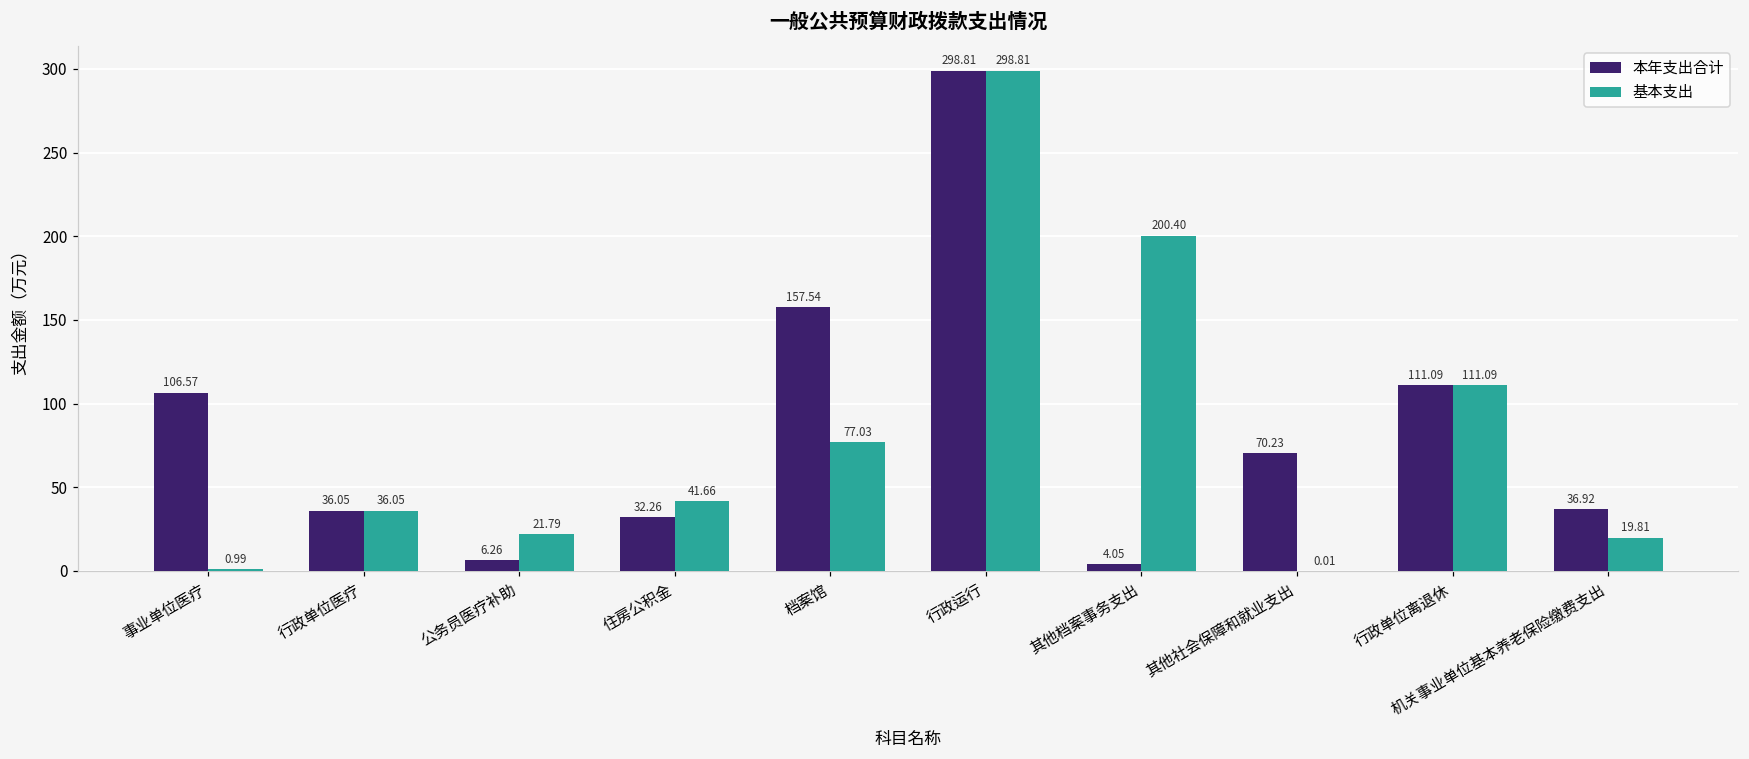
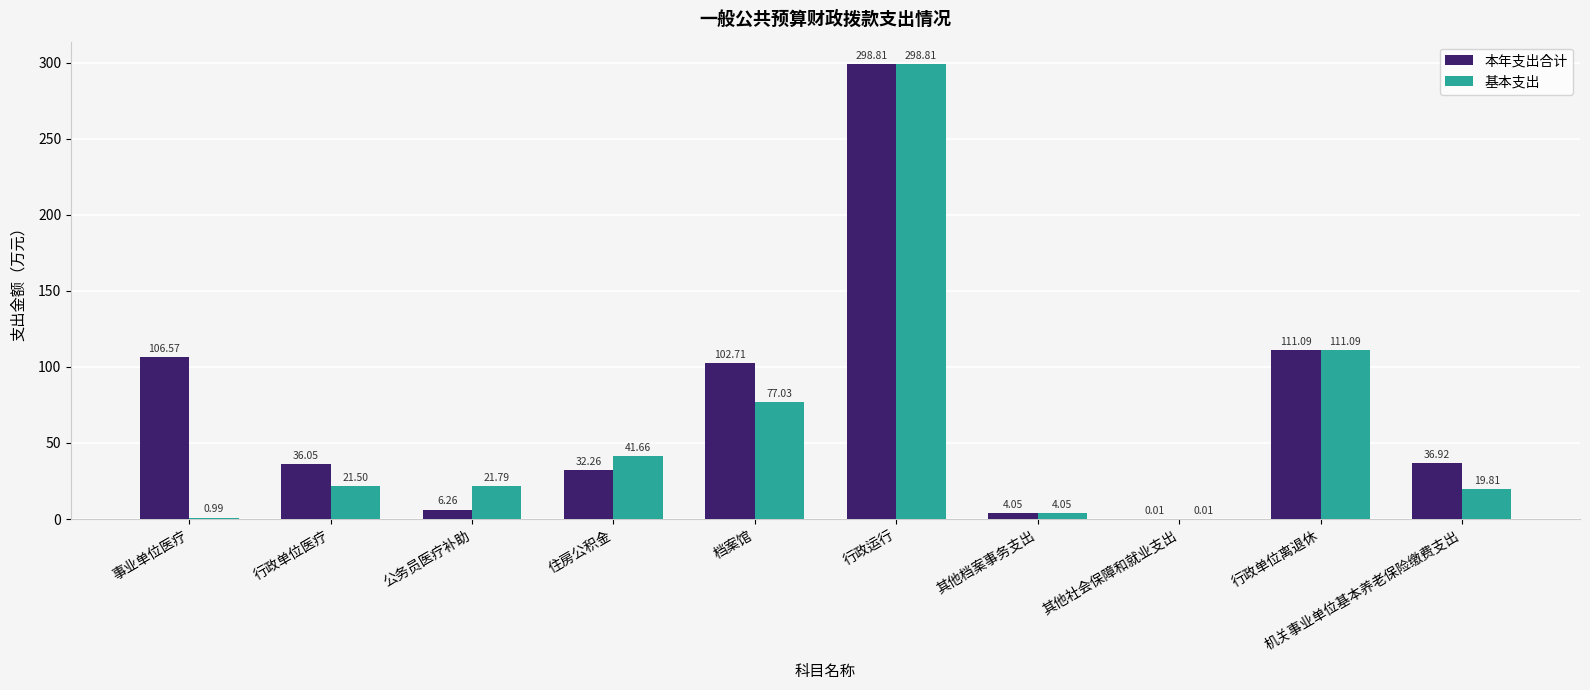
基本支出, 行政单位医疗: 36.05 -> 21.50
本年支出合计, 档案馆: 157.54 -> 102.71
基本支出, 其他档案事务支出: 200.40 -> 4.05
本年支出合计, 其他社会保障和就业支出: 70.23 -> 0.01
